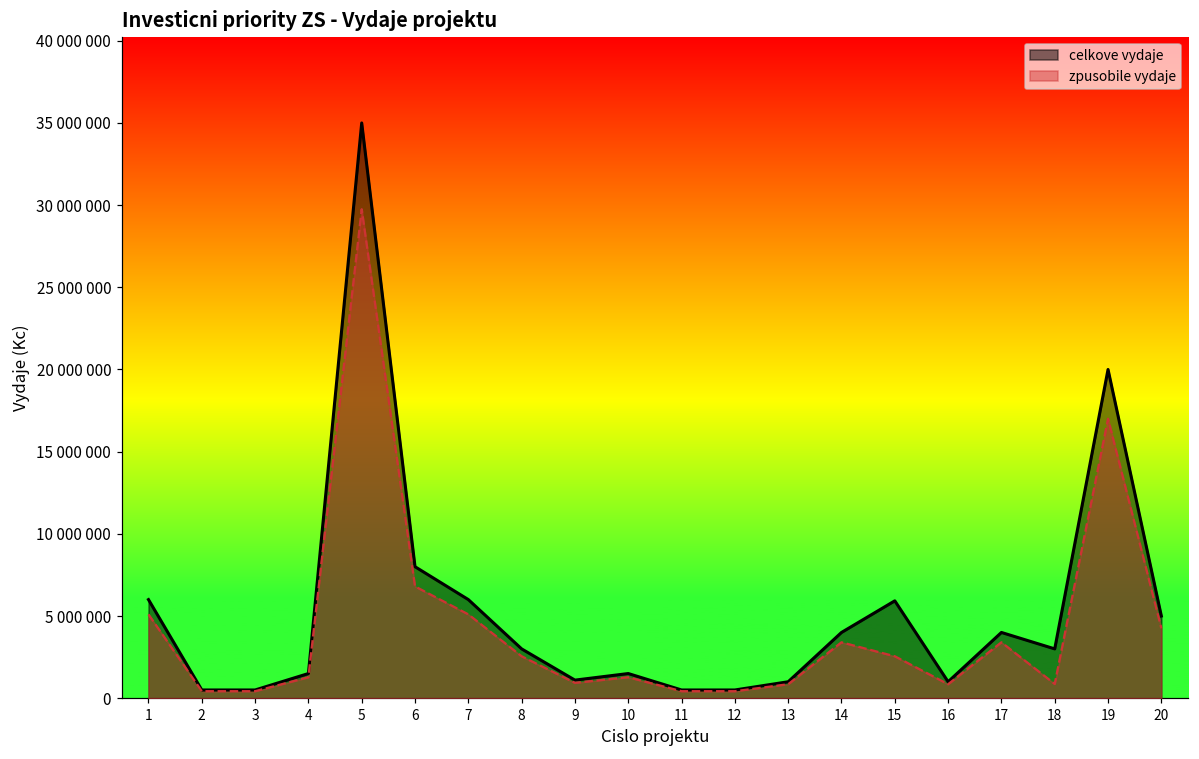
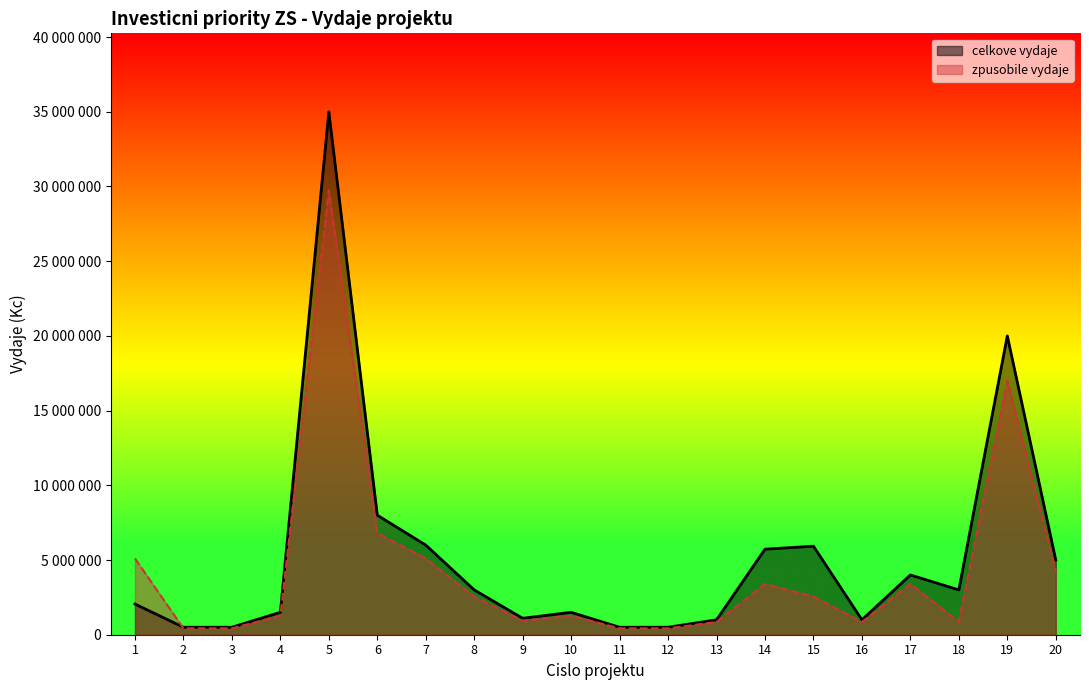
celkove vydaje, 1: 6000000 -> 2100000
celkove vydaje, 14: 4000000 -> 5700000
